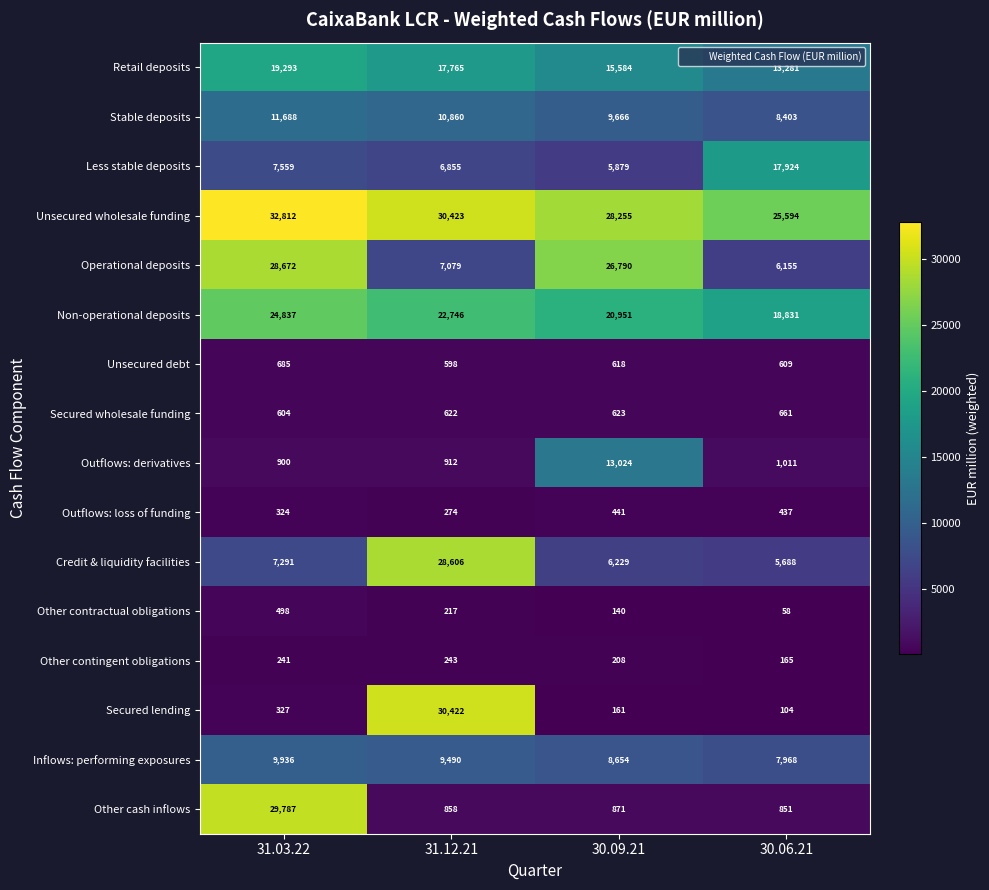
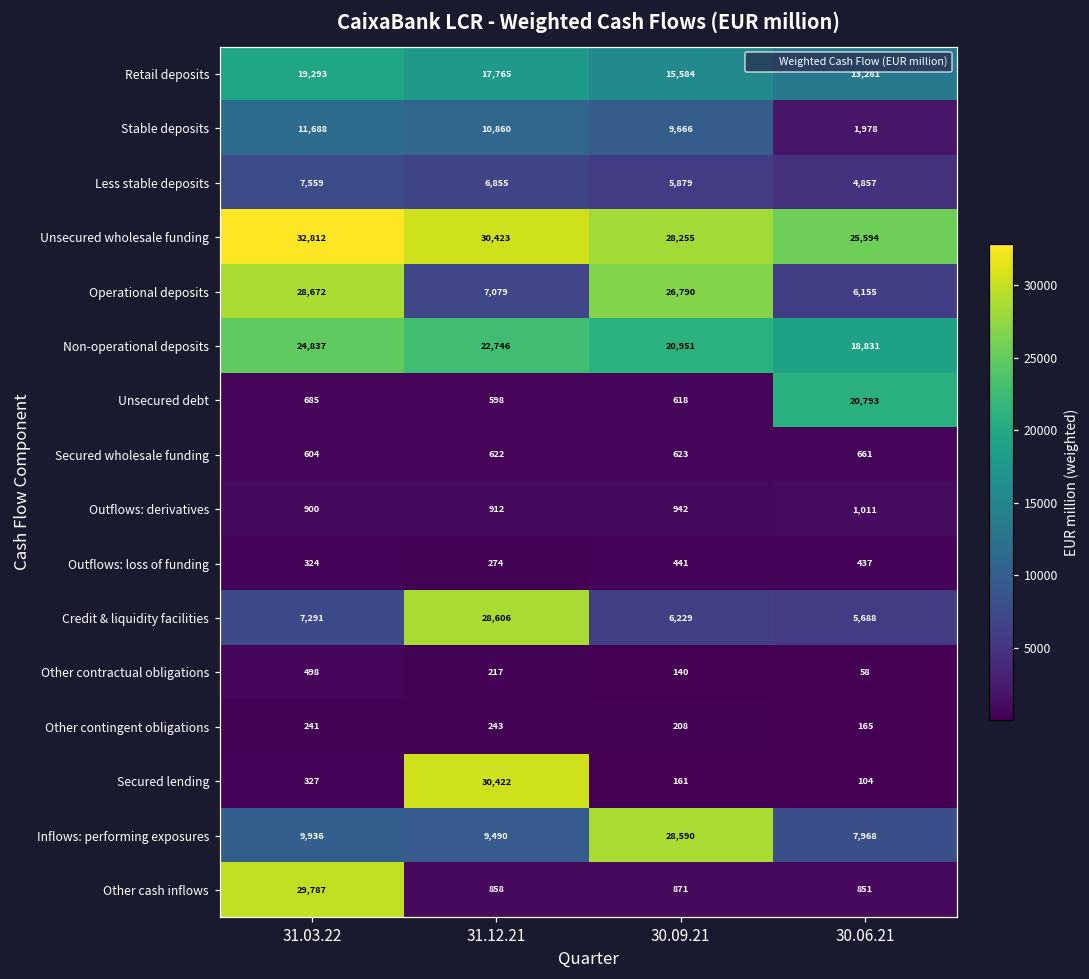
Stable deposits, 30.06.21: 8,403 -> 1,978
Less stable deposits, 30.06.21: 17,924 -> 4,857
Unsecured debt, 30.06.21: 609 -> 20,793
Outflows: derivatives, 30.09.21: 13,024 -> 942
Inflows: performing exposures, 30.09.21: 8,654 -> 28,590
